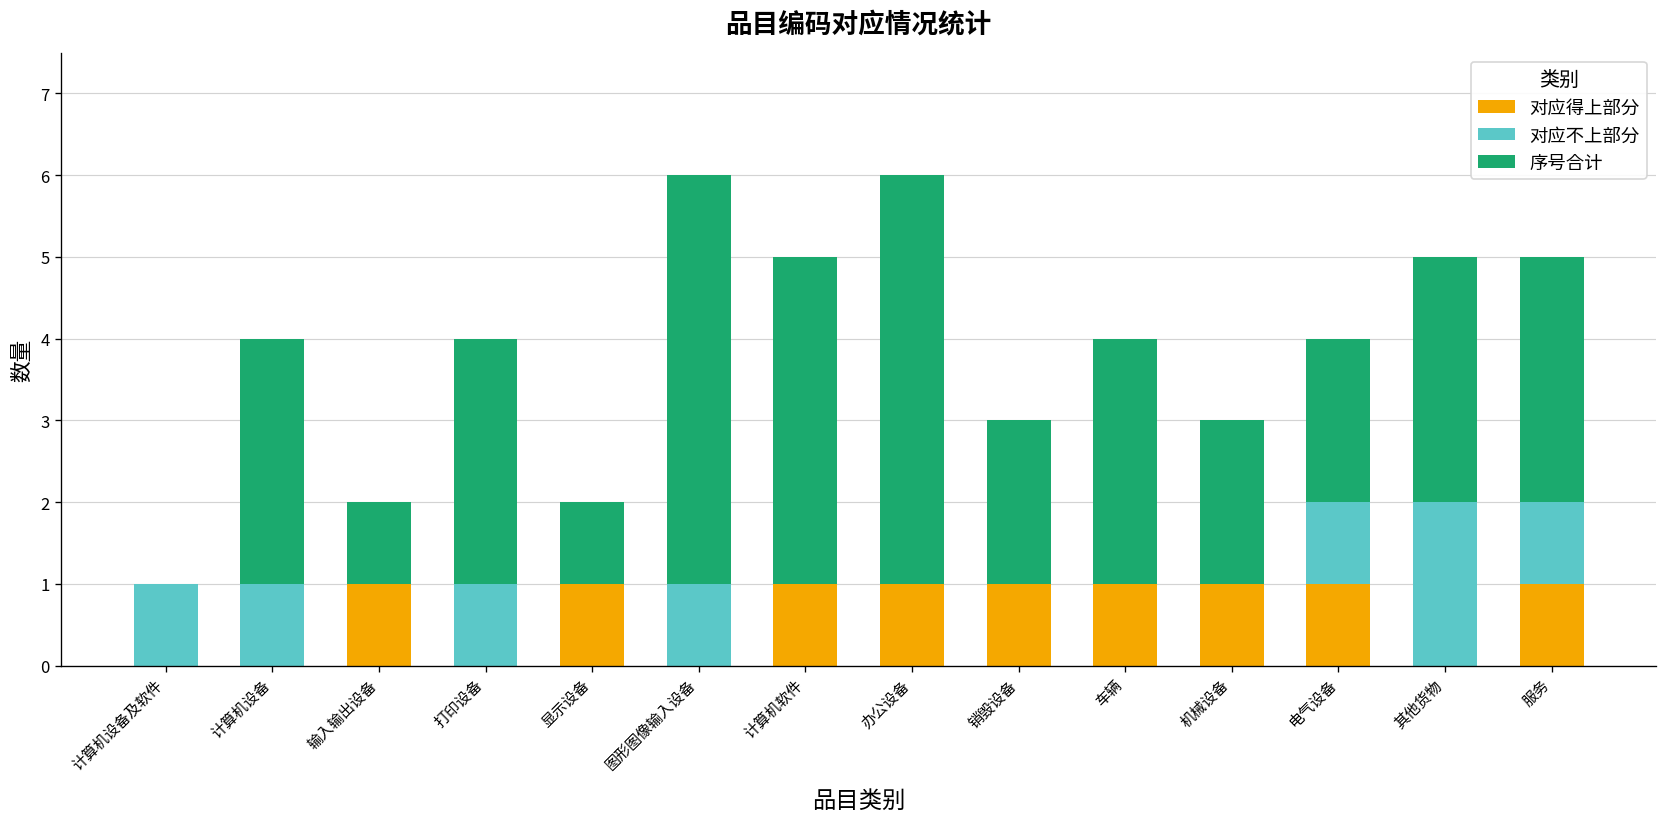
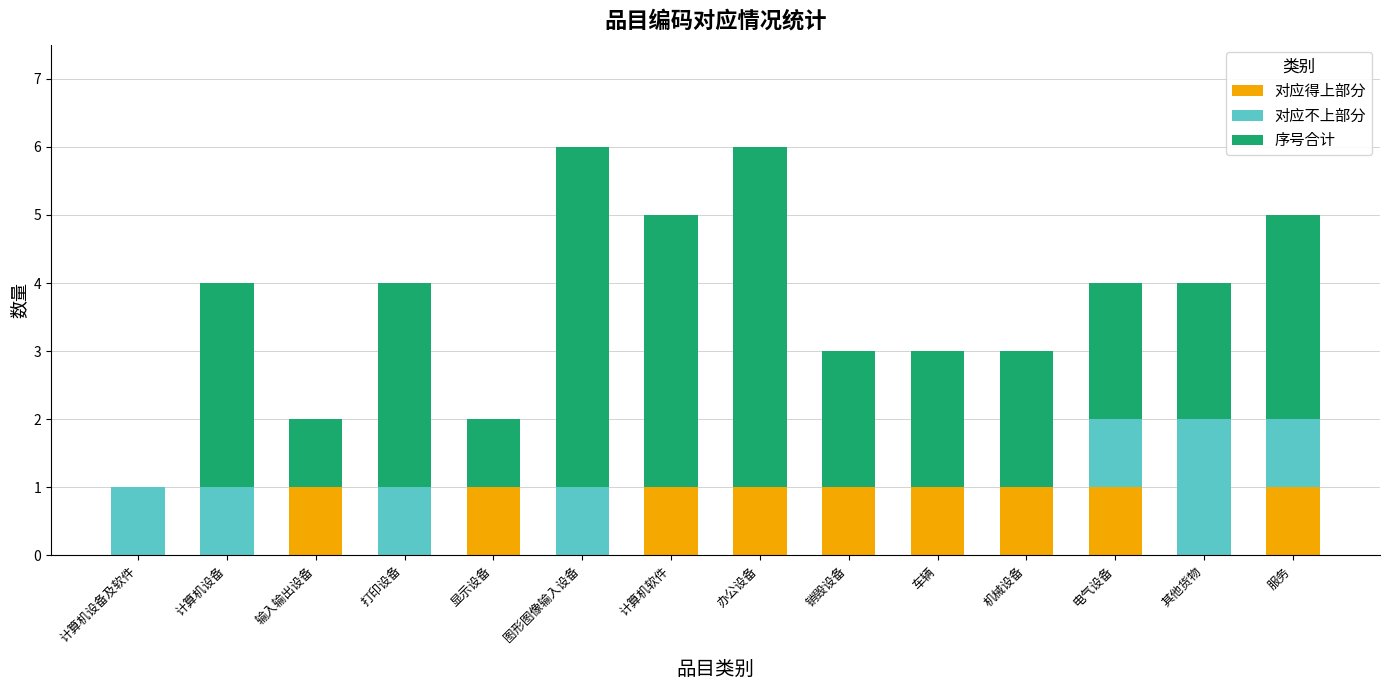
序号合计, 车辆: 3 -> 2
序号合计, 其他货物: 3 -> 2
